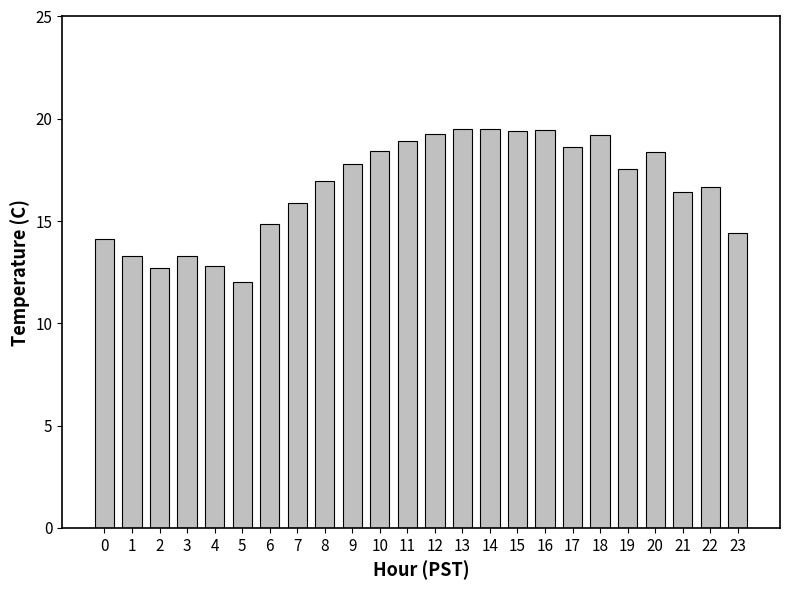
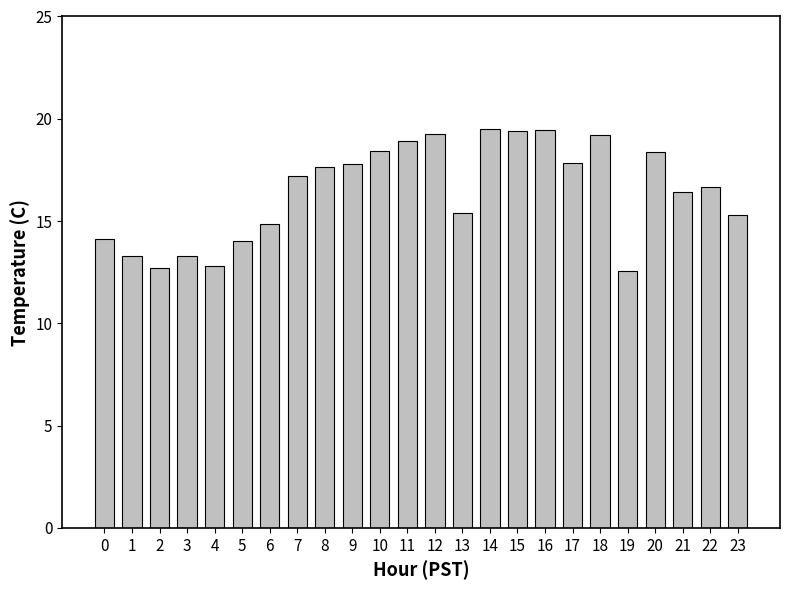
5: 12.0 -> 14.0
7: 15.9 -> 17.2
8: 17.0 -> 17.6
13: 19.5 -> 15.4
17: 18.6 -> 17.8
19: 17.6 -> 12.6
23: 14.4 -> 15.3
